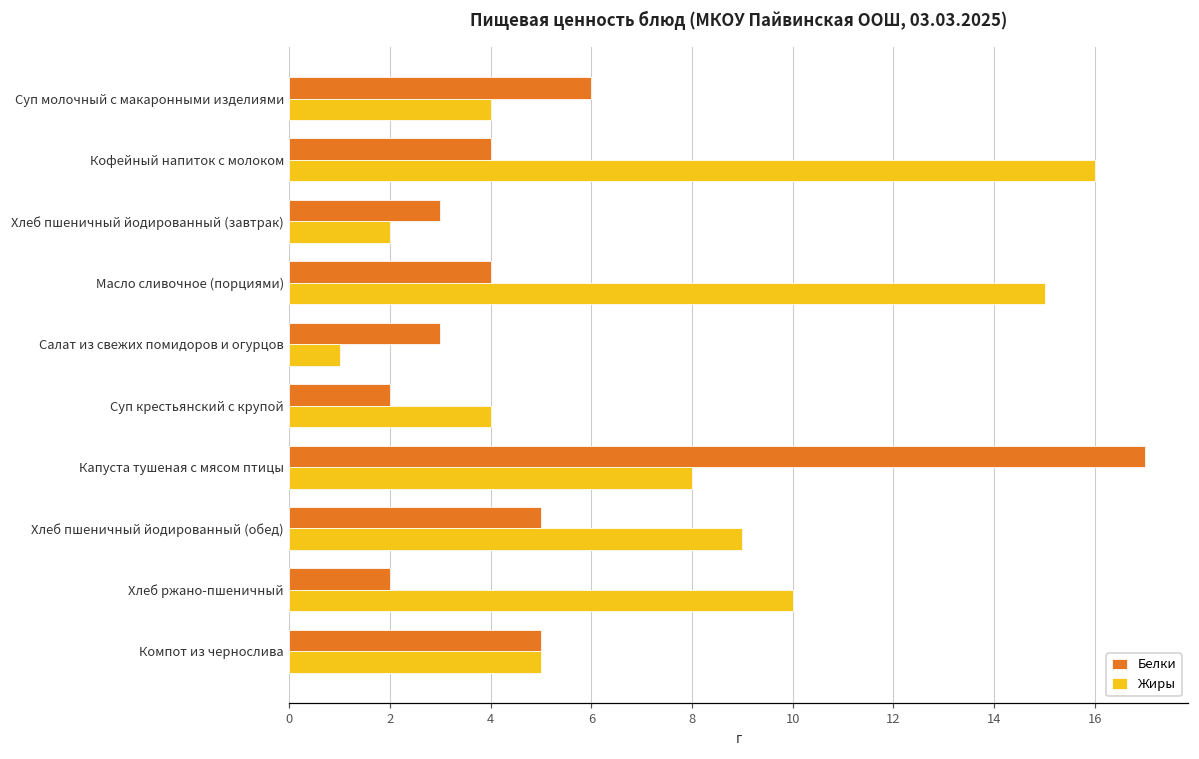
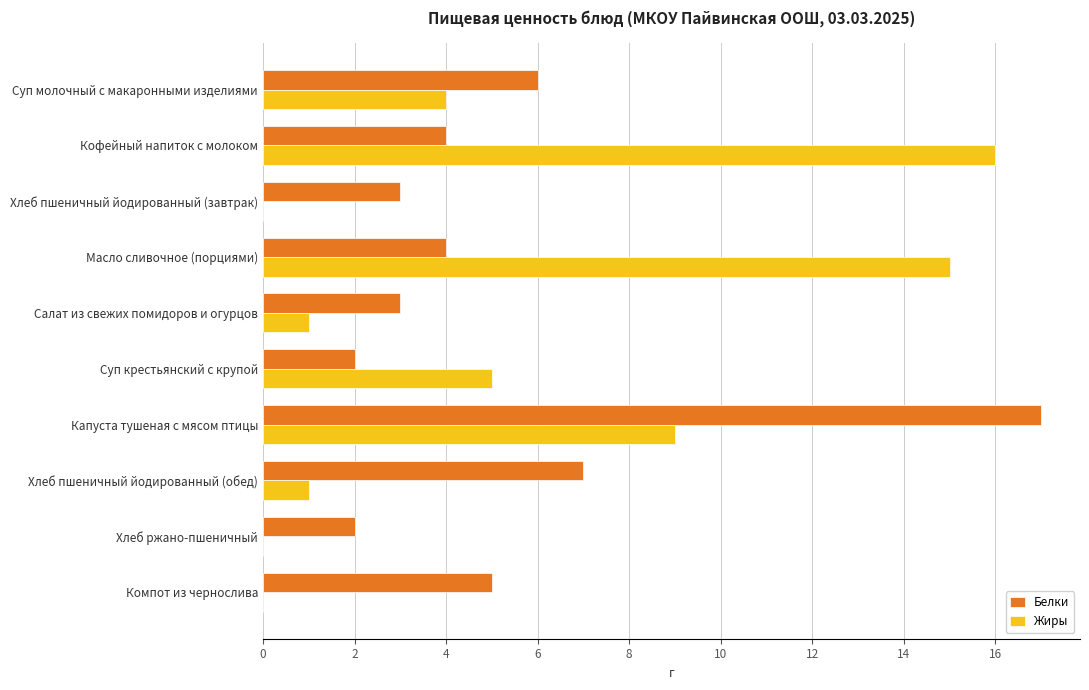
Жиры, Хлеб пшеничный йодированный (завтрак): 2 -> 0
Жиры, Суп крестьянский с крупой: 4 -> 5
Жиры, Капуста тушеная с мясом птицы: 8 -> 9
Белки, Хлеб пшеничный йодированный (обед): 5 -> 7
Жиры, Хлеб пшеничный йодированный (обед): 9 -> 1
Жиры, Хлеб ржано-пшеничный: 10 -> 0
Жиры, Компот из чернослива: 5 -> 0
